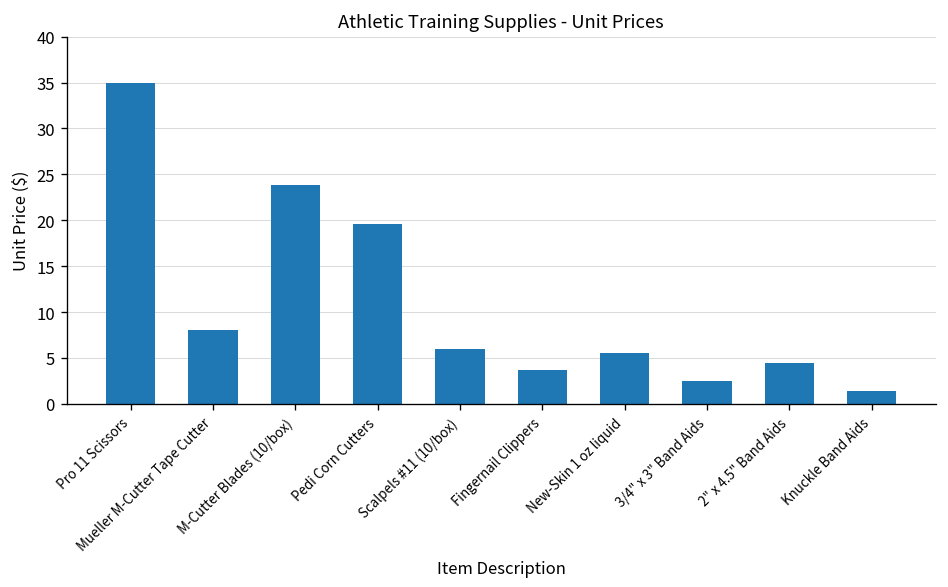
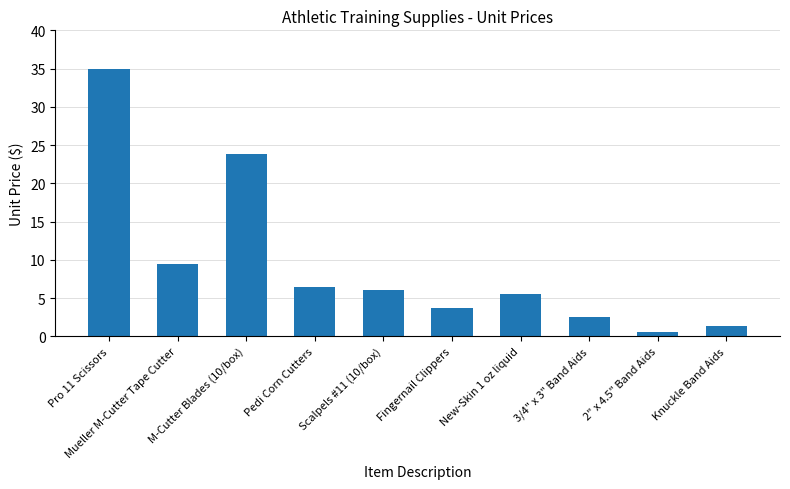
Mueller M-Cutter Tape Cutter: 8 -> 10
Pedi Corn Cutters: 20 -> 7
2" x 4.5" Band Aids: 5 -> 1
